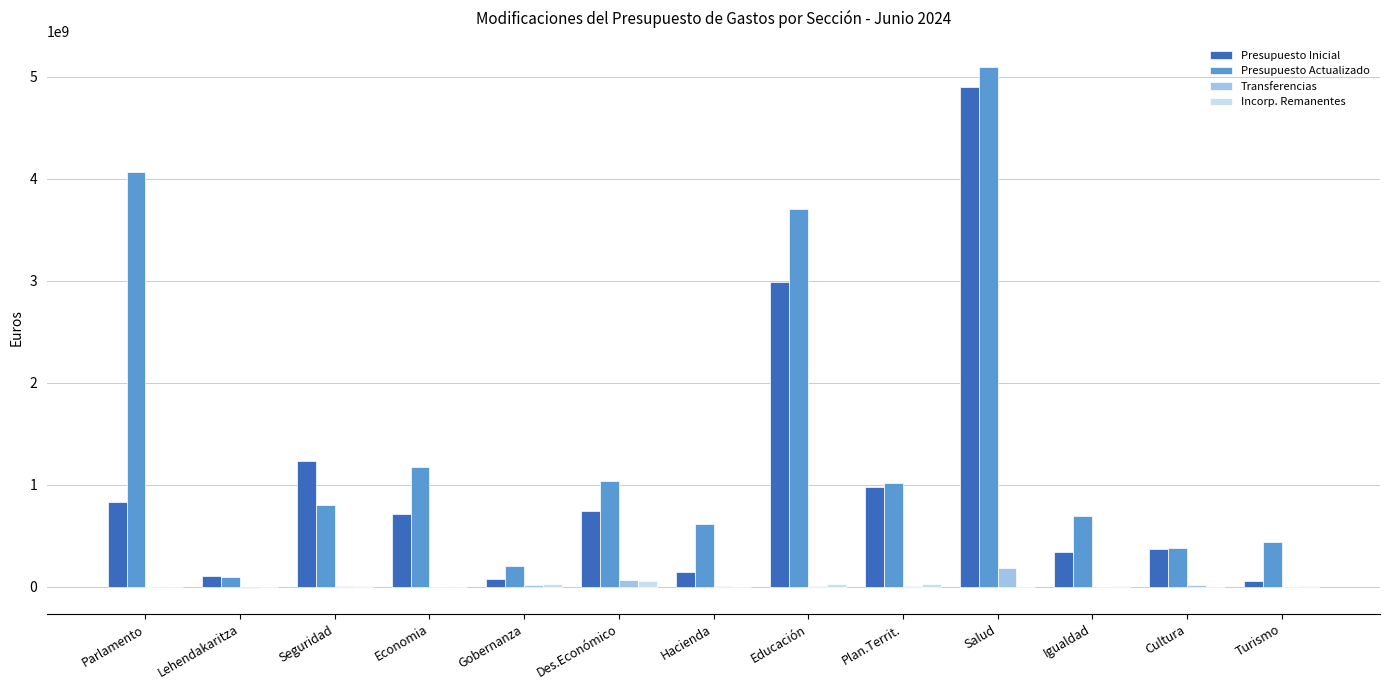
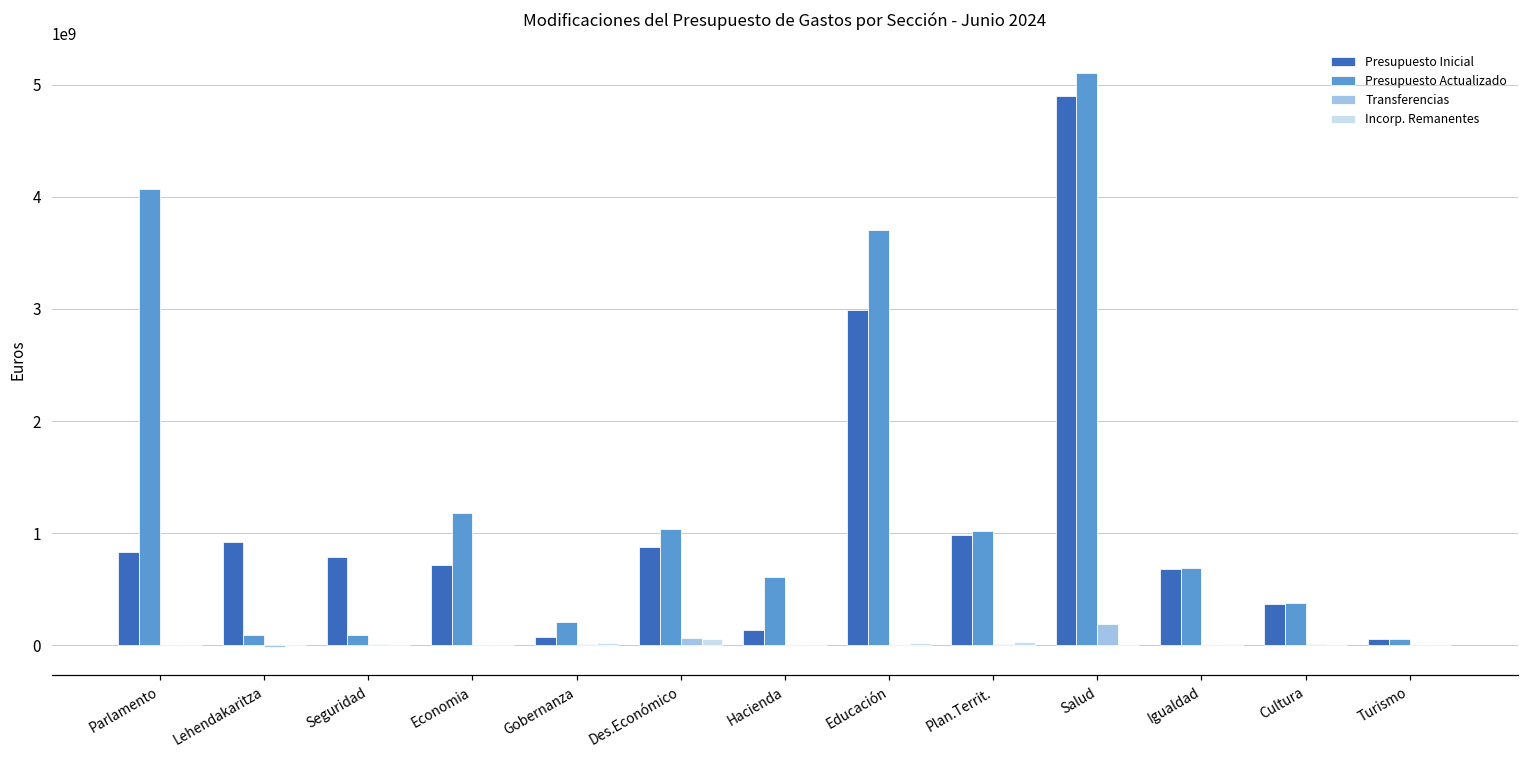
Presupuesto Inicial, Lehendakaritza: 110000000 -> 920000000
Presupuesto Inicial, Seguridad: 1230000000 -> 790000000
Presupuesto Actualizado, Seguridad: 800000000 -> 90000000
Presupuesto Inicial, Des.Económico: 740000000 -> 870000000
Presupuesto Inicial, Igualdad: 340000000 -> 680000000
Presupuesto Actualizado, Turismo: 440000000 -> 60000000
